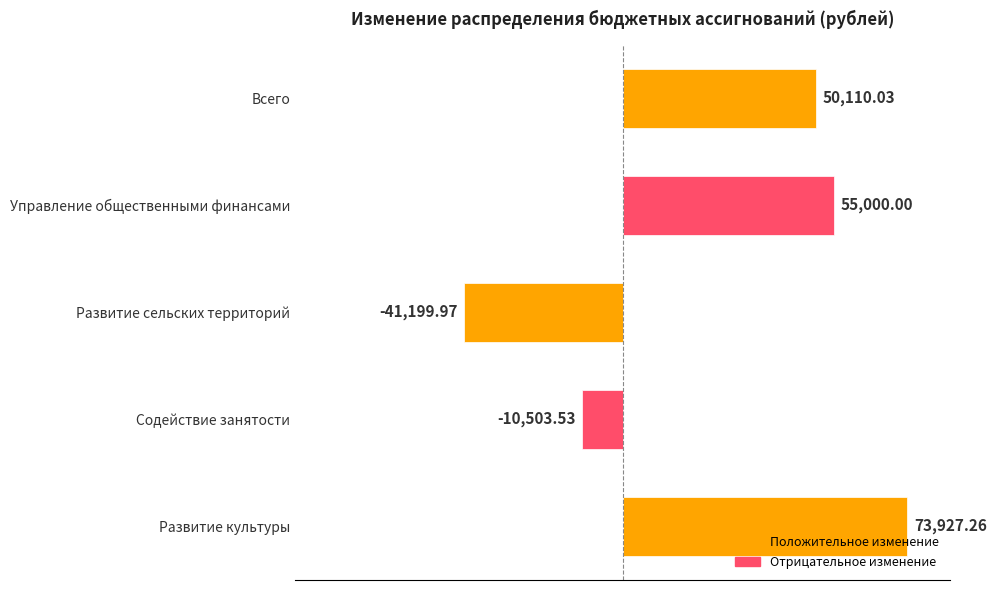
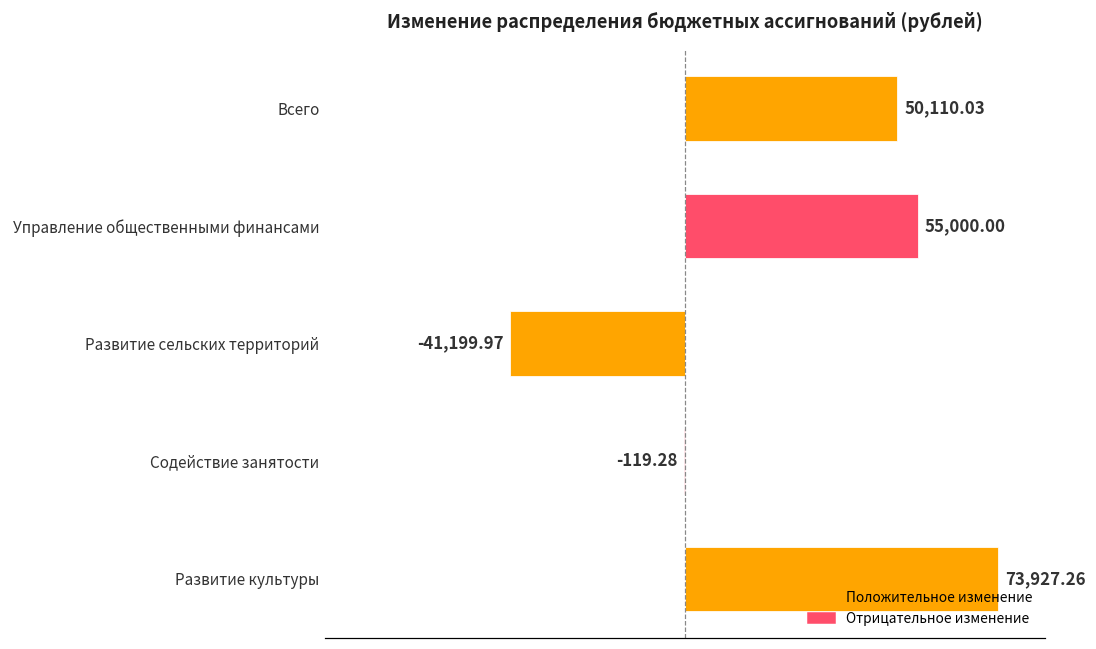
Содействие занятости: -10,503.53 -> -119.28
